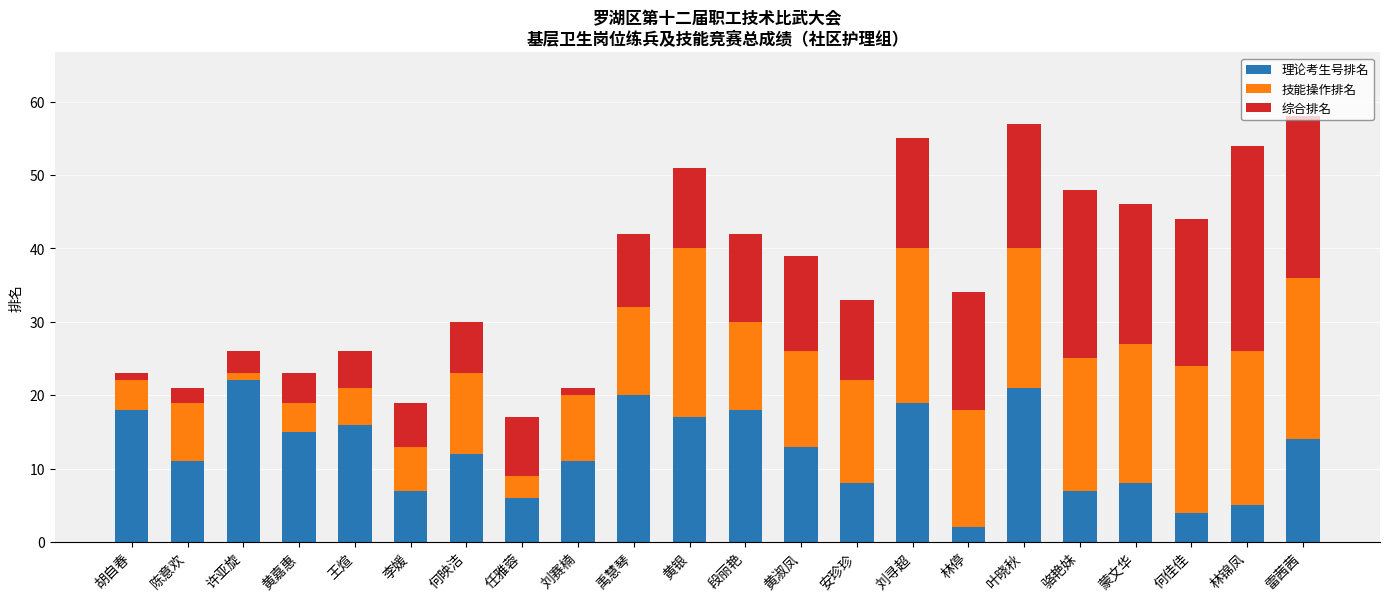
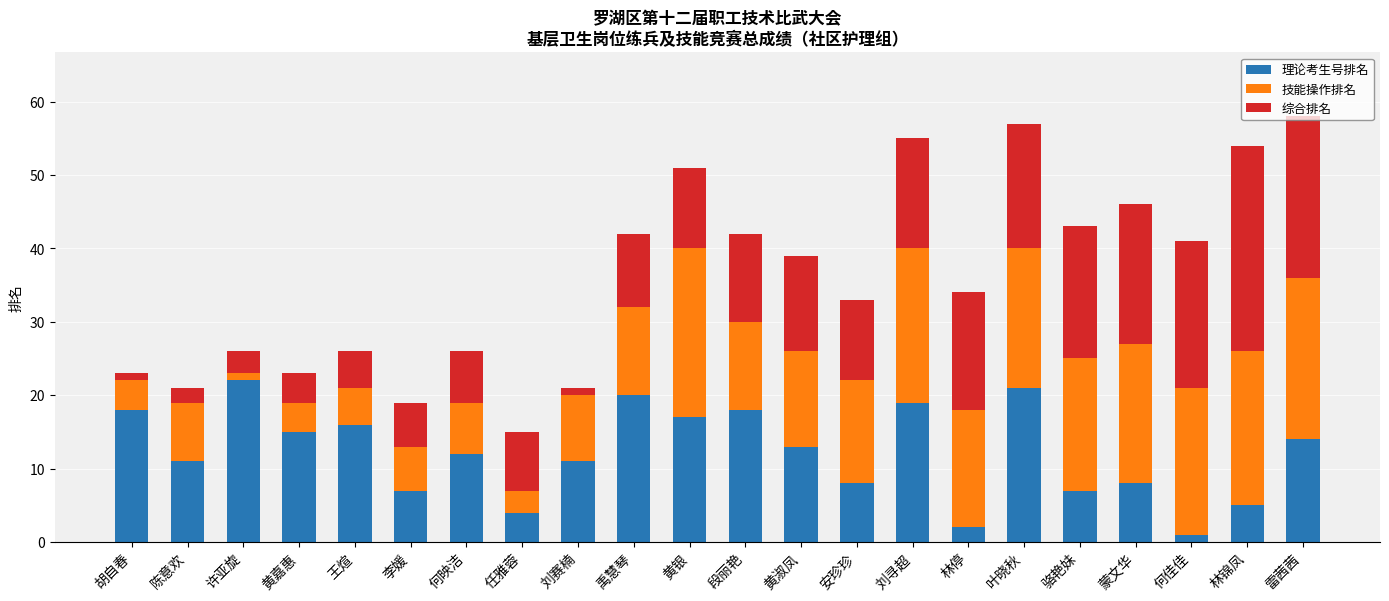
技能操作排名, 何映洁: 11 -> 7
理论考生号排名, 任雅蓉: 6 -> 4
综合排名, 骆艳妹: 23 -> 18
理论考生号排名, 何佳佳: 4 -> 1
